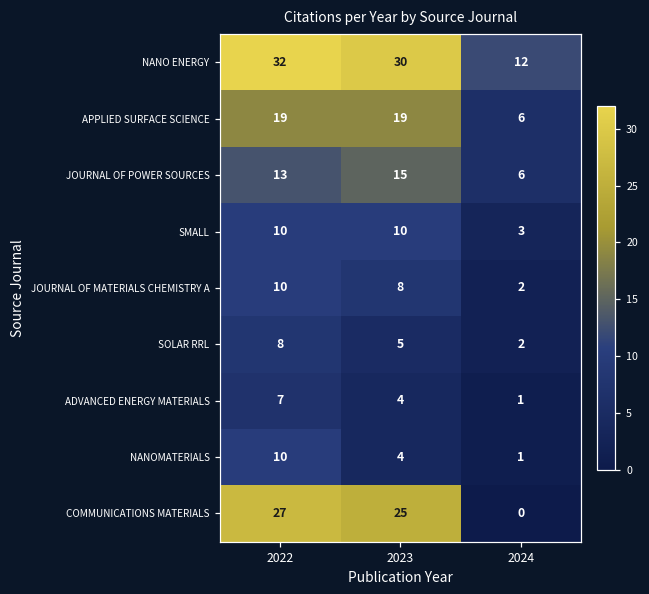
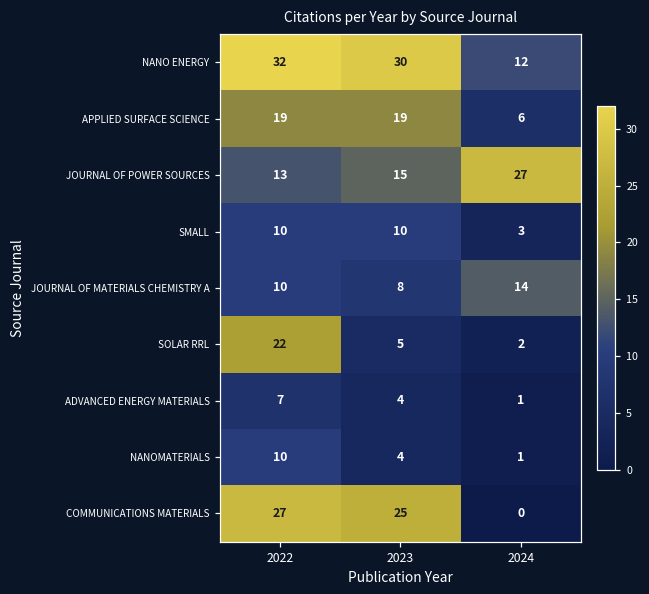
JOURNAL OF POWER SOURCES, 2024: 6 -> 27
JOURNAL OF MATERIALS CHEMISTRY A, 2024: 2 -> 14
SOLAR RRL, 2022: 8 -> 22
